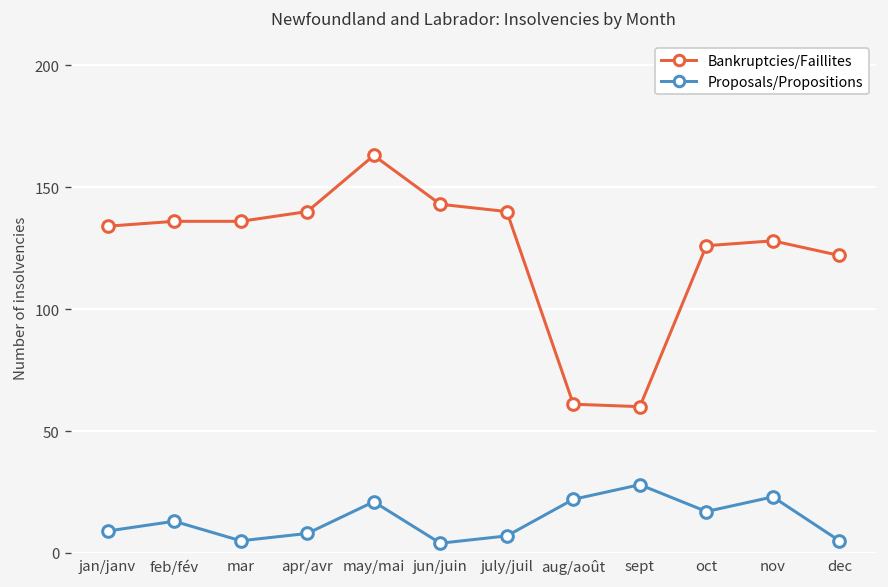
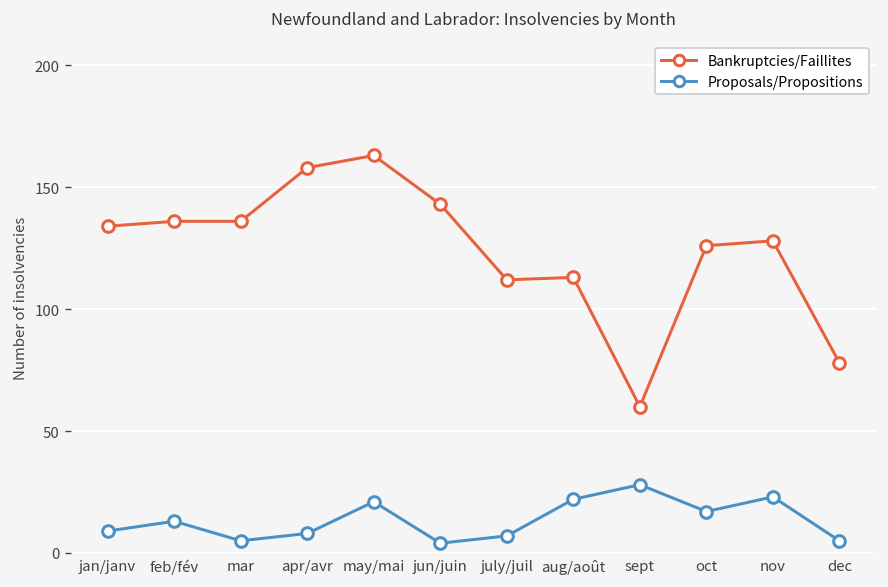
Bankruptcies/Faillites, apr/avr: 140 -> 158
Bankruptcies/Faillites, july/juil: 140 -> 112
Bankruptcies/Faillites, aug/août: 61 -> 113
Bankruptcies/Faillites, dec: 122 -> 78
